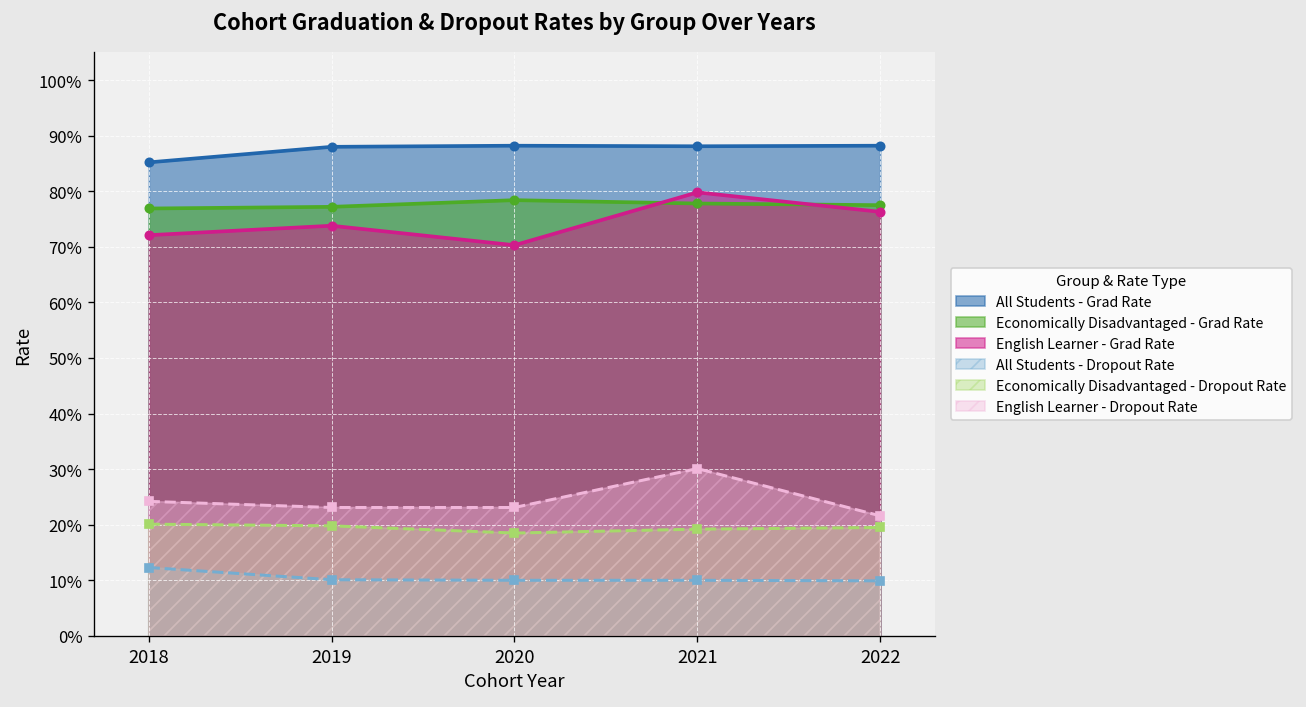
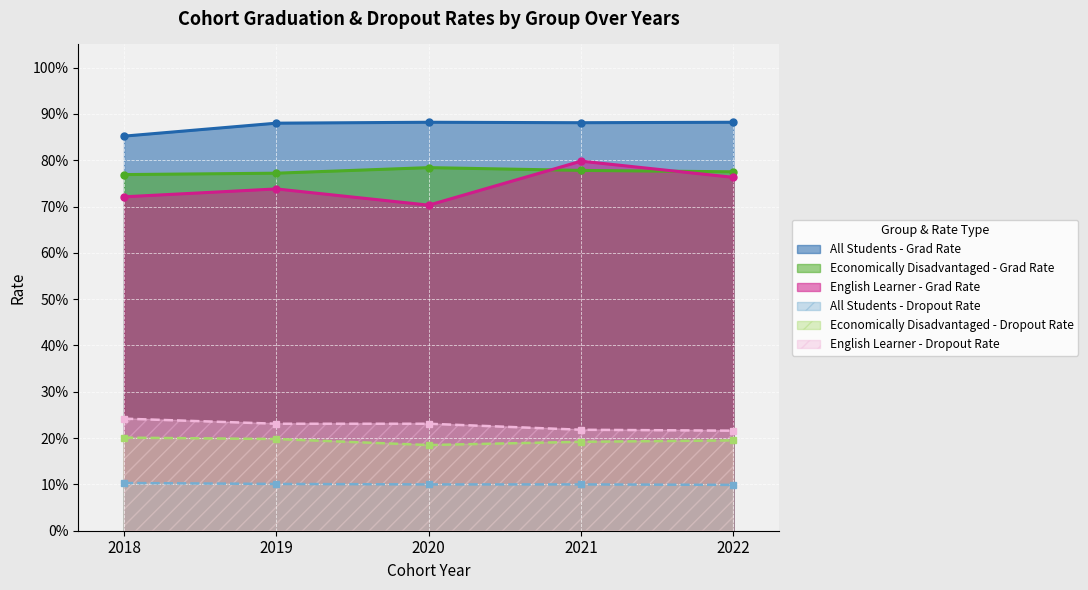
All Students - Dropout Rate, 2018: 12% -> 10%
English Learner - Dropout Rate, 2021: 30% -> 22%
